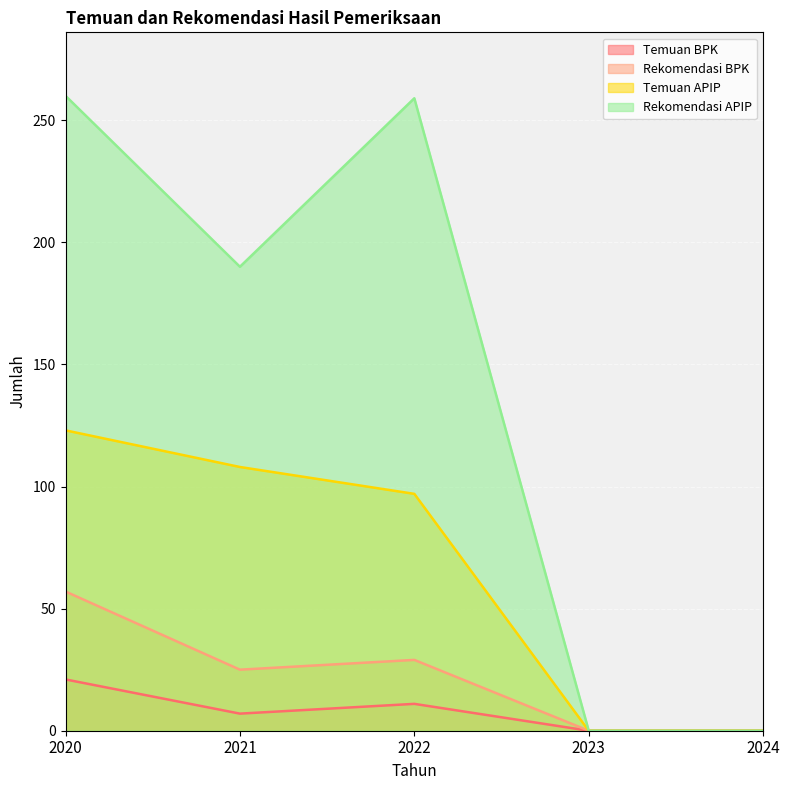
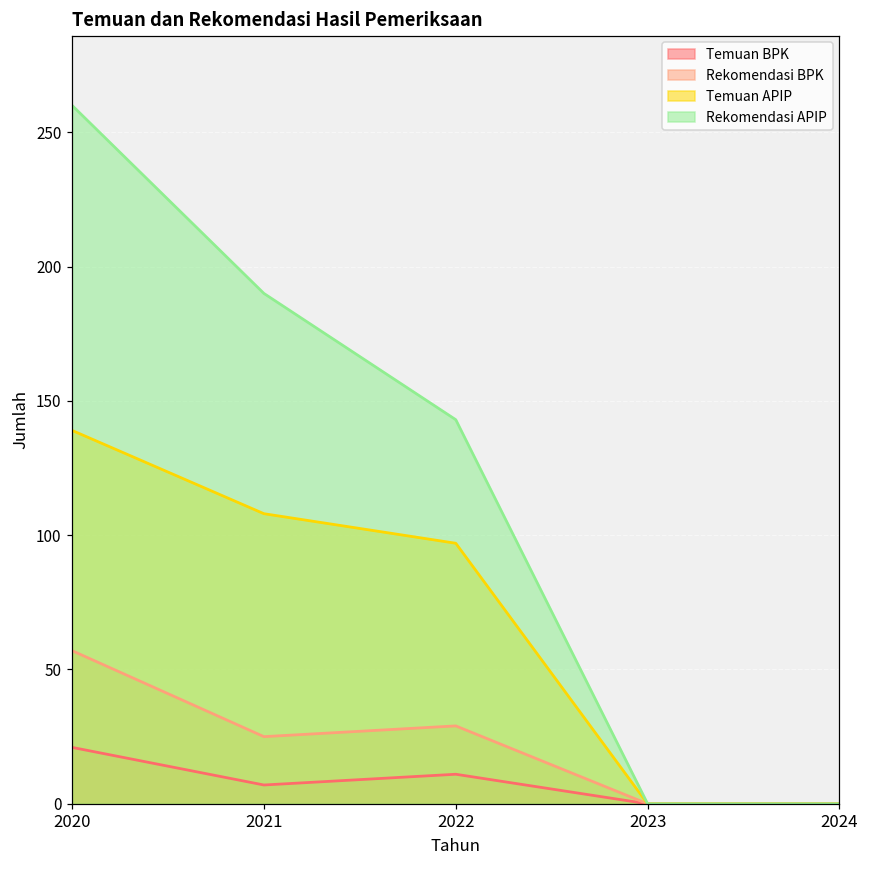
Temuan APIP, 2020: 123 -> 139
Rekomendasi APIP, 2022: 259 -> 143
